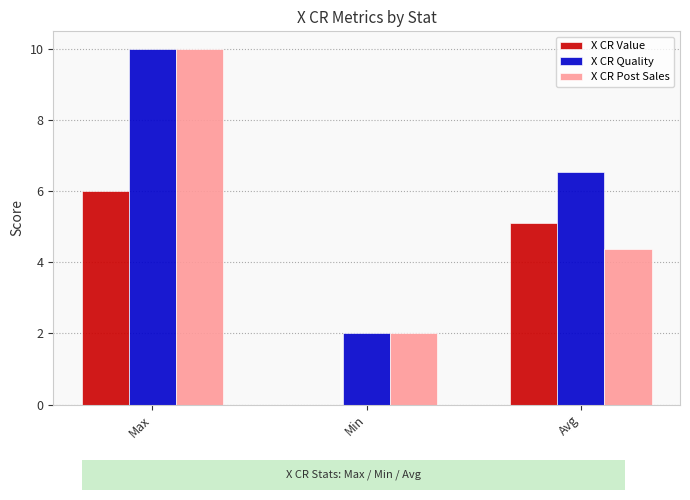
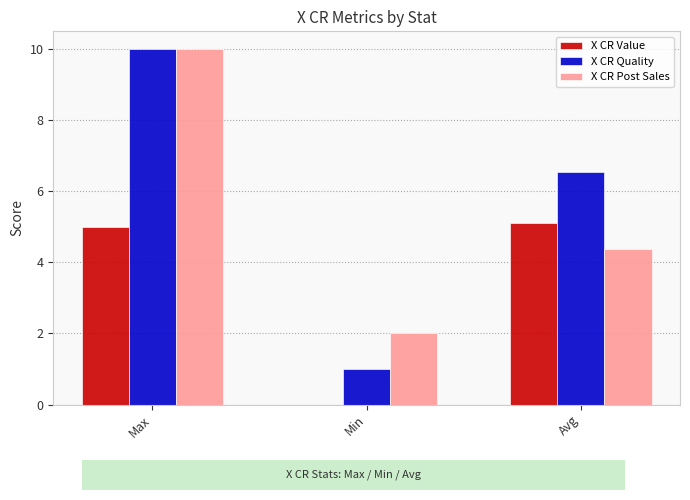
X CR Value, Max: 6 -> 5
X CR Quality, Min: 2 -> 1
